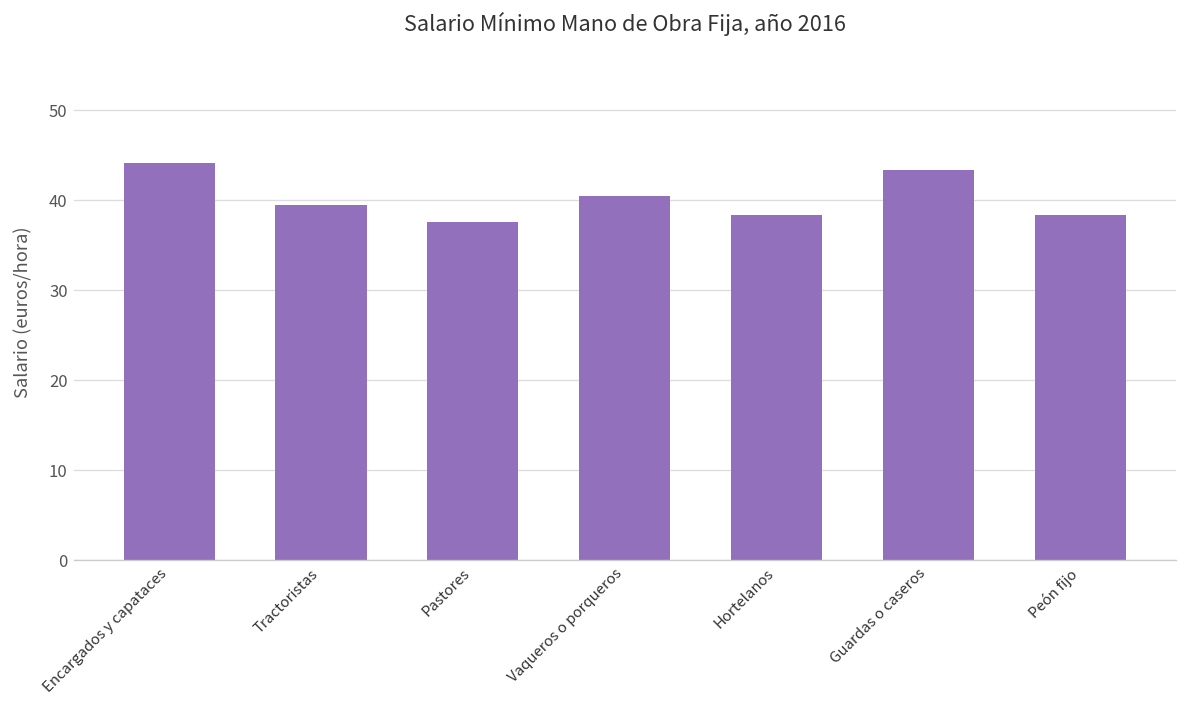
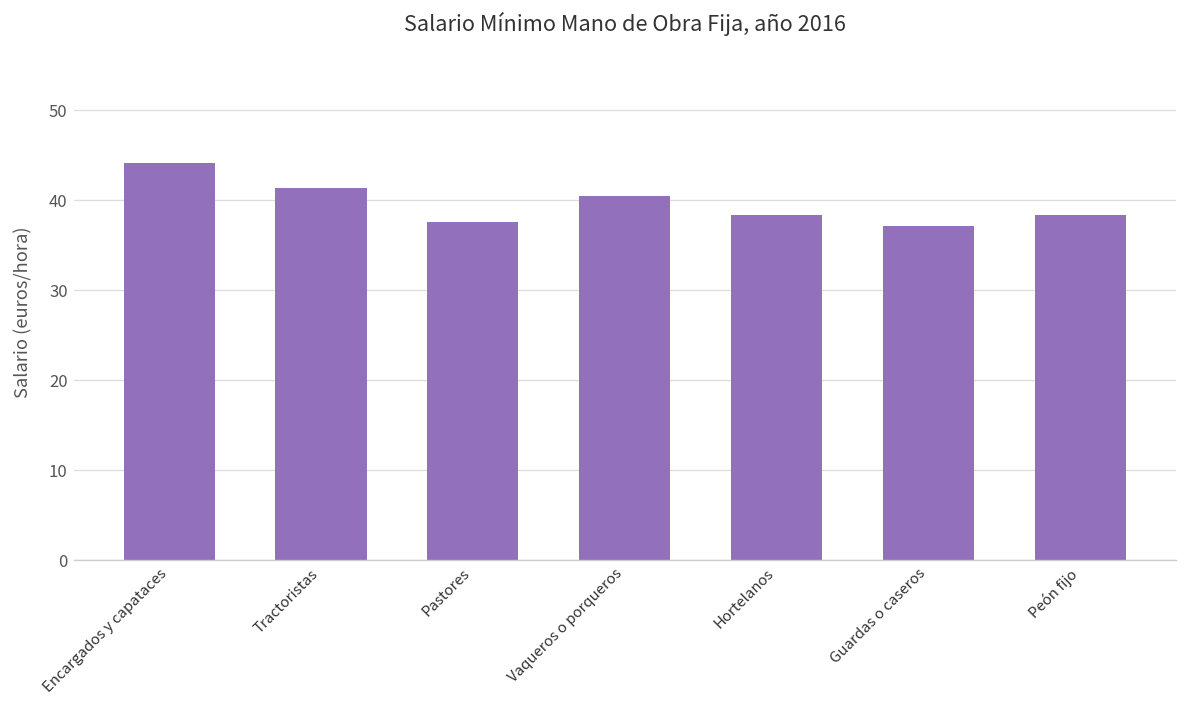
Tractoristas: 39 -> 41
Guardas o caseros: 43 -> 37
